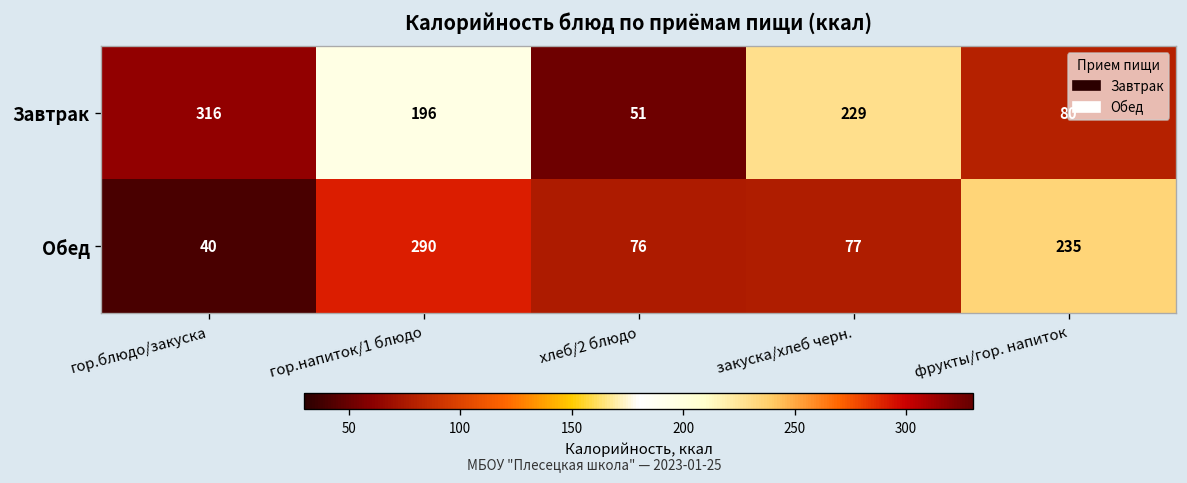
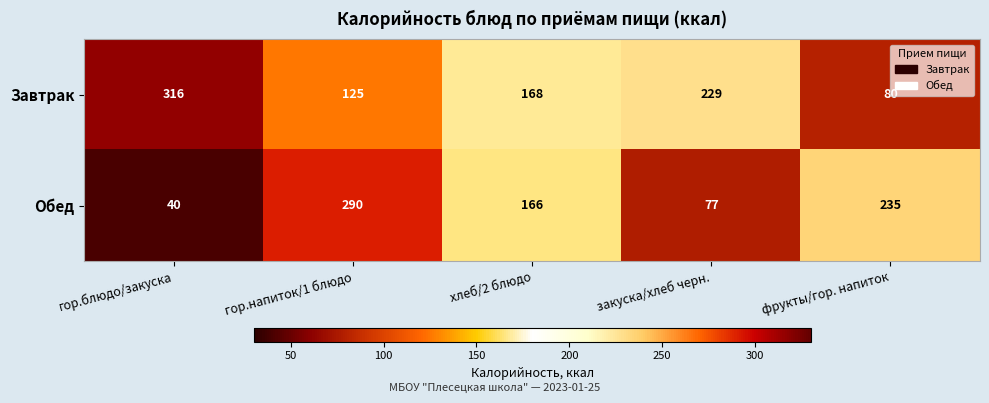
Завтрак, гор.напиток/1 блюдо: 196 -> 125
Завтрак, хлеб/2 блюдо: 51 -> 168
Обед, хлеб/2 блюдо: 76 -> 166
